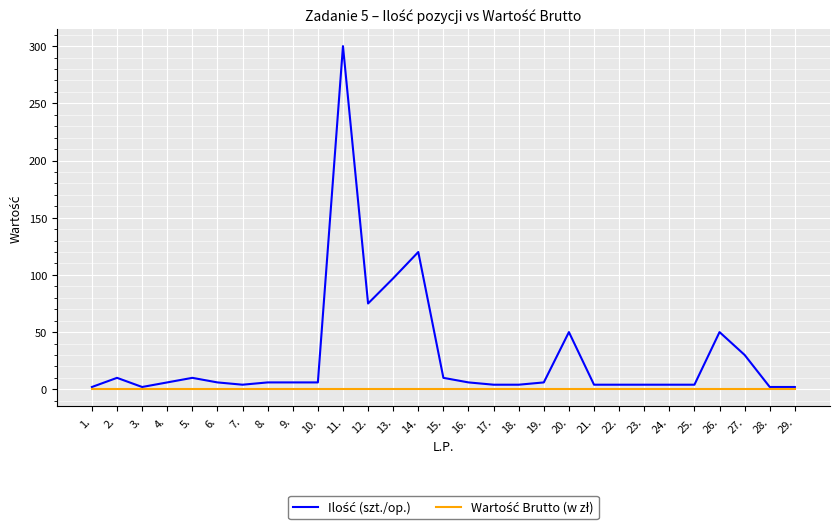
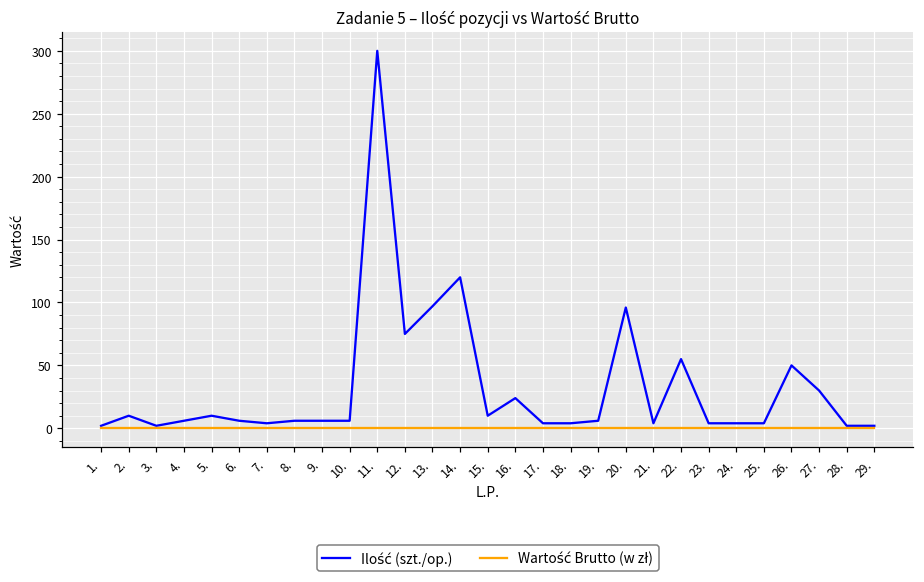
Ilość (szt./op.), 16.: 6 -> 24
Ilość (szt./op.), 20.: 50 -> 96
Ilość (szt./op.), 22.: 4 -> 55
